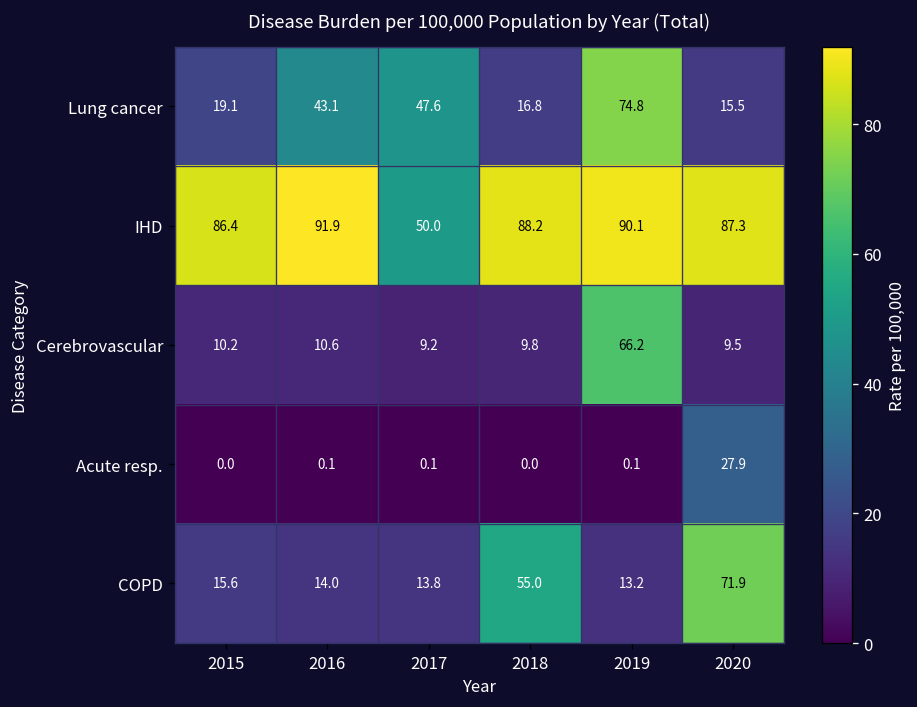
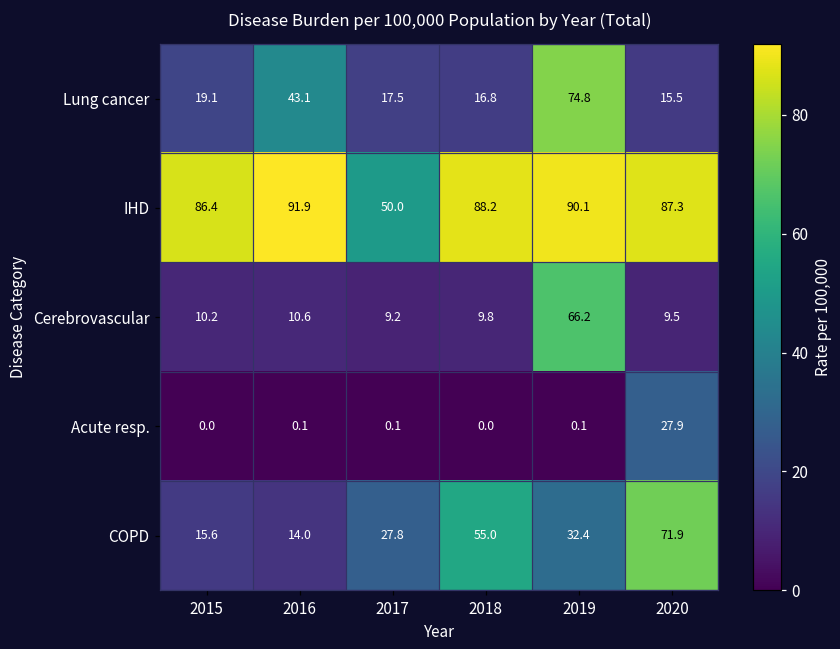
Lung cancer, 2017: 47.6 -> 17.5
COPD, 2017: 13.8 -> 27.8
COPD, 2019: 13.2 -> 32.4
